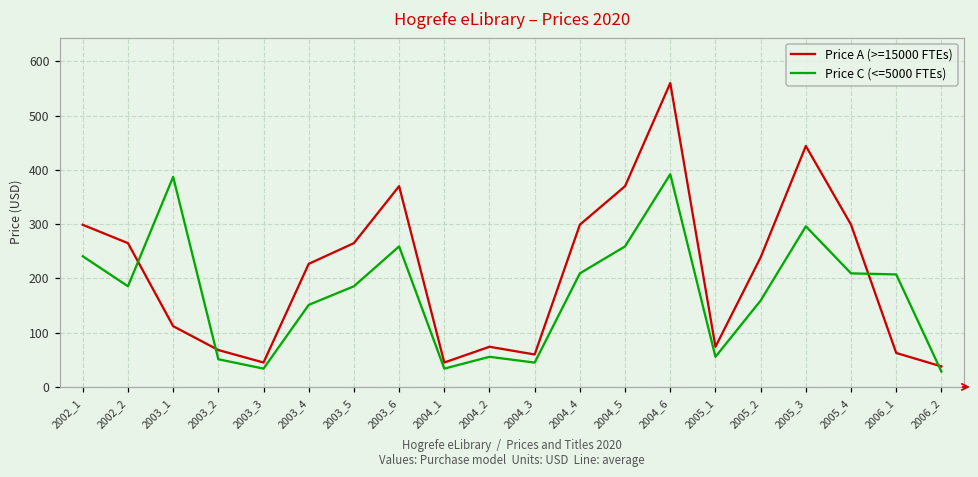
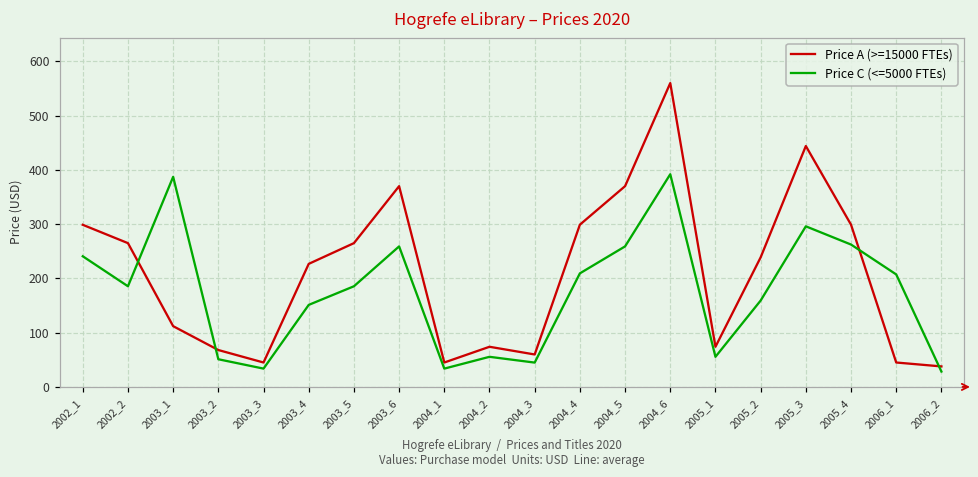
Price C (<=5000 FTEs), 2005_4: 210 -> 260
Price A (>=15000 FTEs), 2006_1: 60 -> 50
